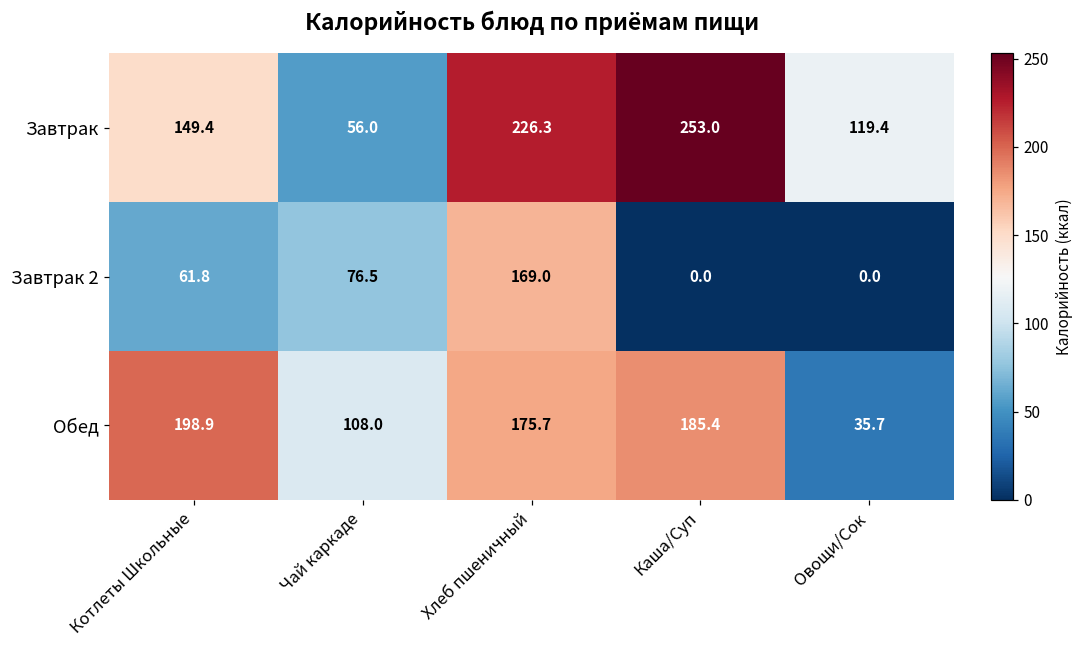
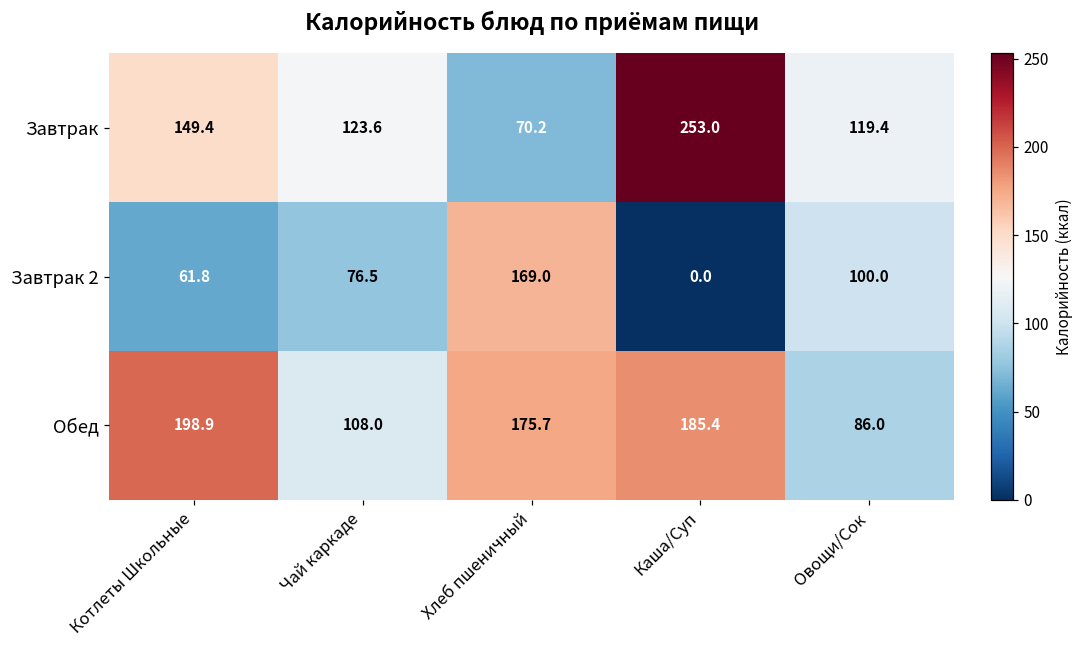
Завтрак, Чай каркаде: 56.0 -> 123.6
Завтрак, Хлеб пшеничный: 226.3 -> 70.2
Завтрак 2, Овощи/Сок: 0.0 -> 100.0
Обед, Овощи/Сок: 35.7 -> 86.0
